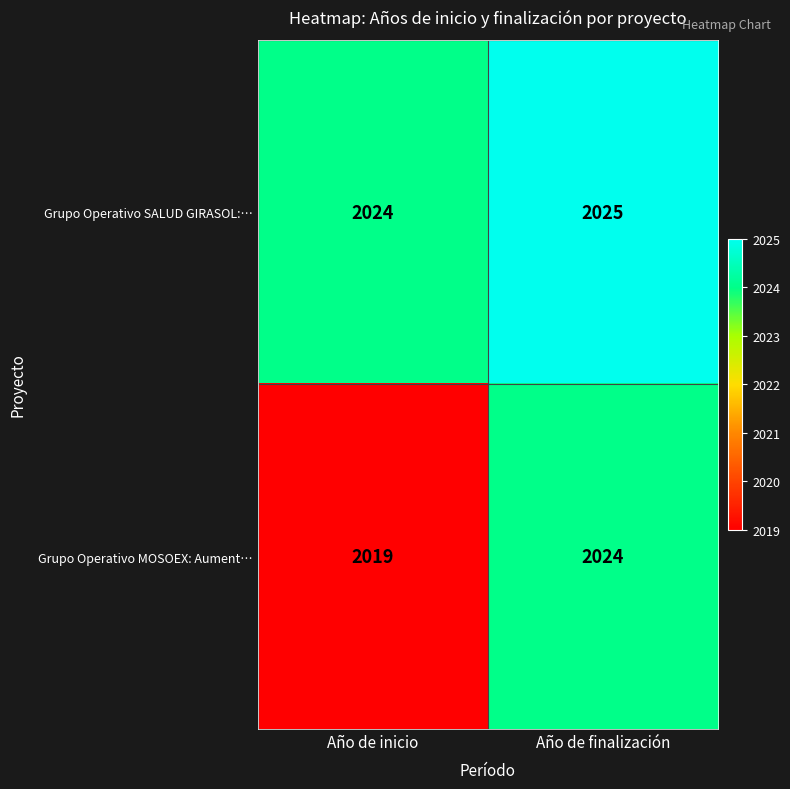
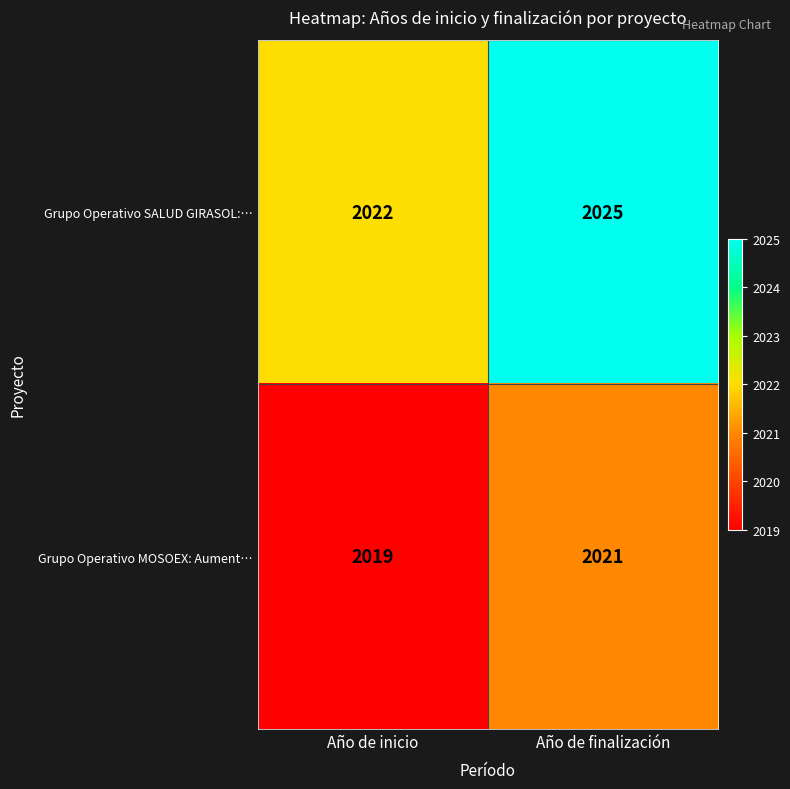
Grupo Operativo SALUD GIRASOL:…, Año de inicio: 2024 -> 2022
Grupo Operativo MOSOEX: Aument…, Año de finalización: 2024 -> 2021
